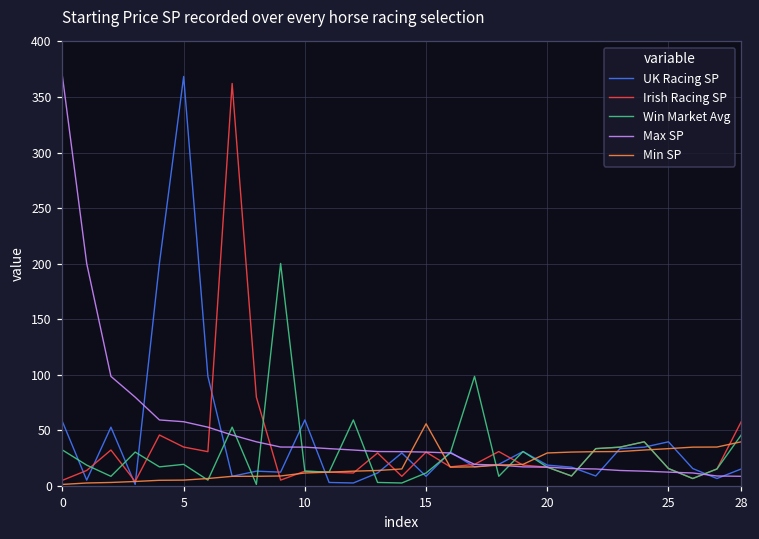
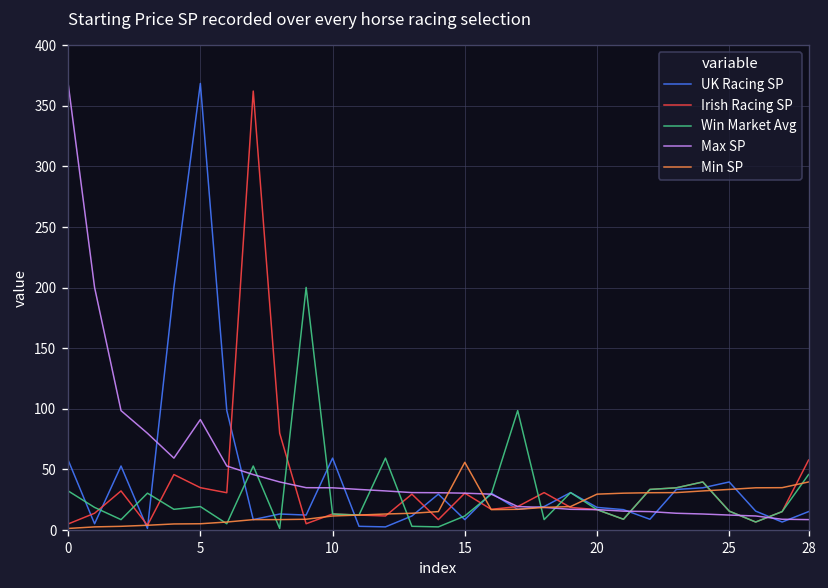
Max SP, 5: 58 -> 91
